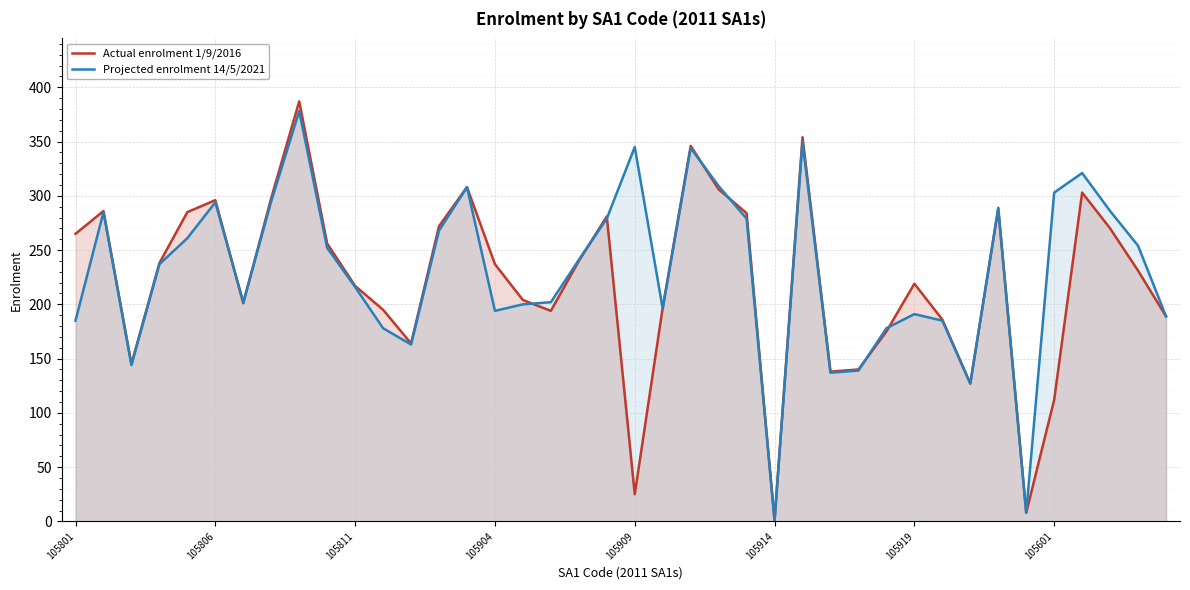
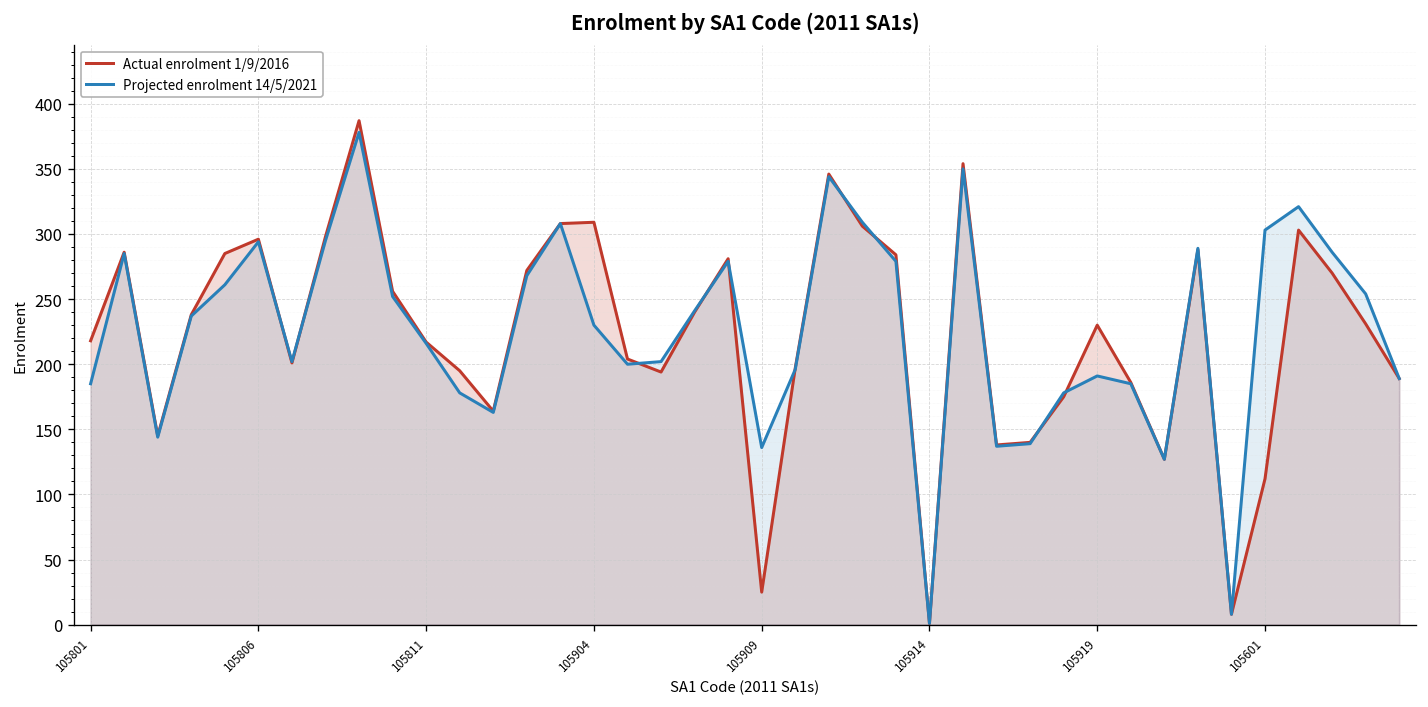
Actual enrolment 1/9/2016, 105801: 265 -> 218
Actual enrolment 1/9/2016, 105904: 237 -> 309
Projected enrolment 14/5/2021, 105904: 194 -> 230
Projected enrolment 14/5/2021, 105909: 345 -> 136
Actual enrolment 1/9/2016, 105919: 219 -> 230
